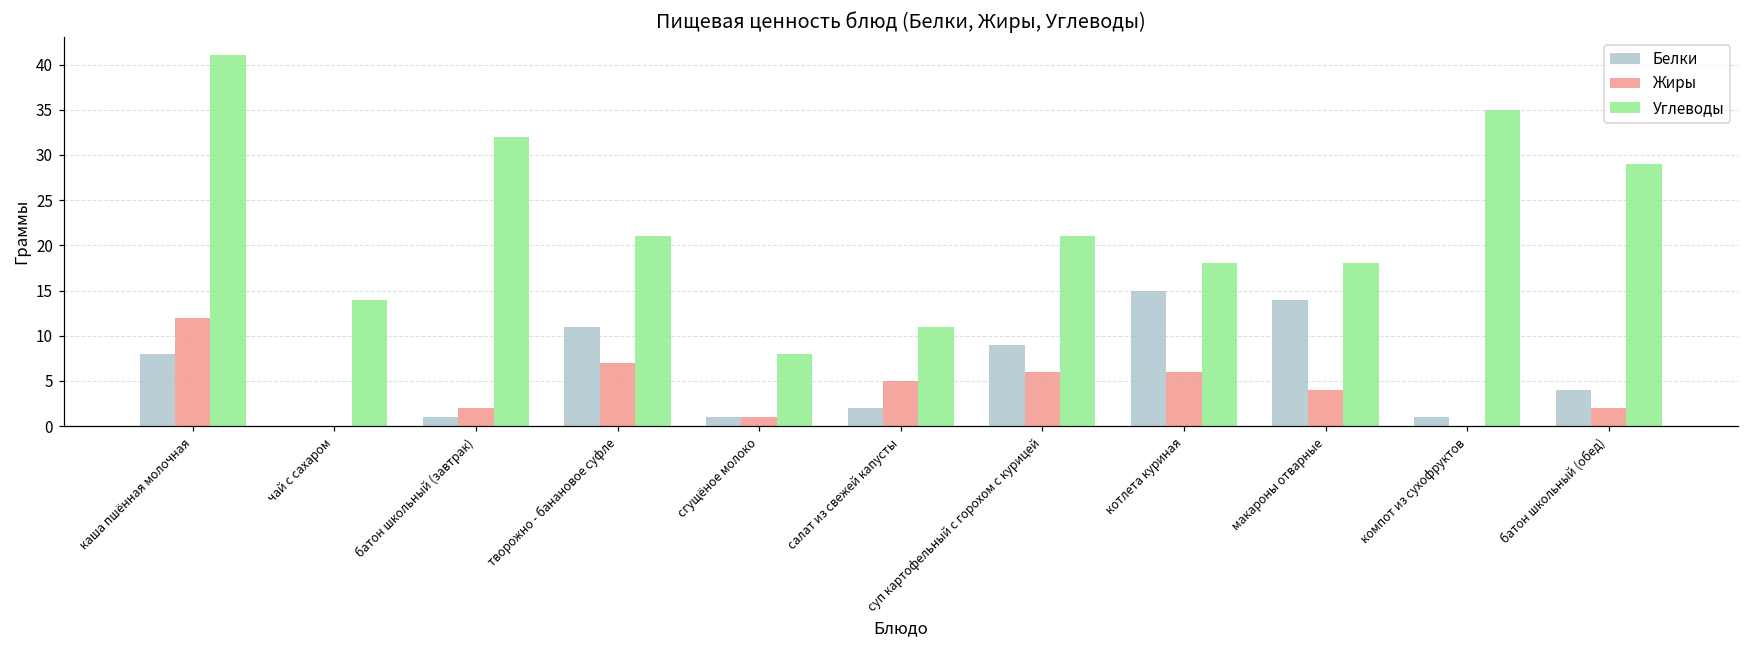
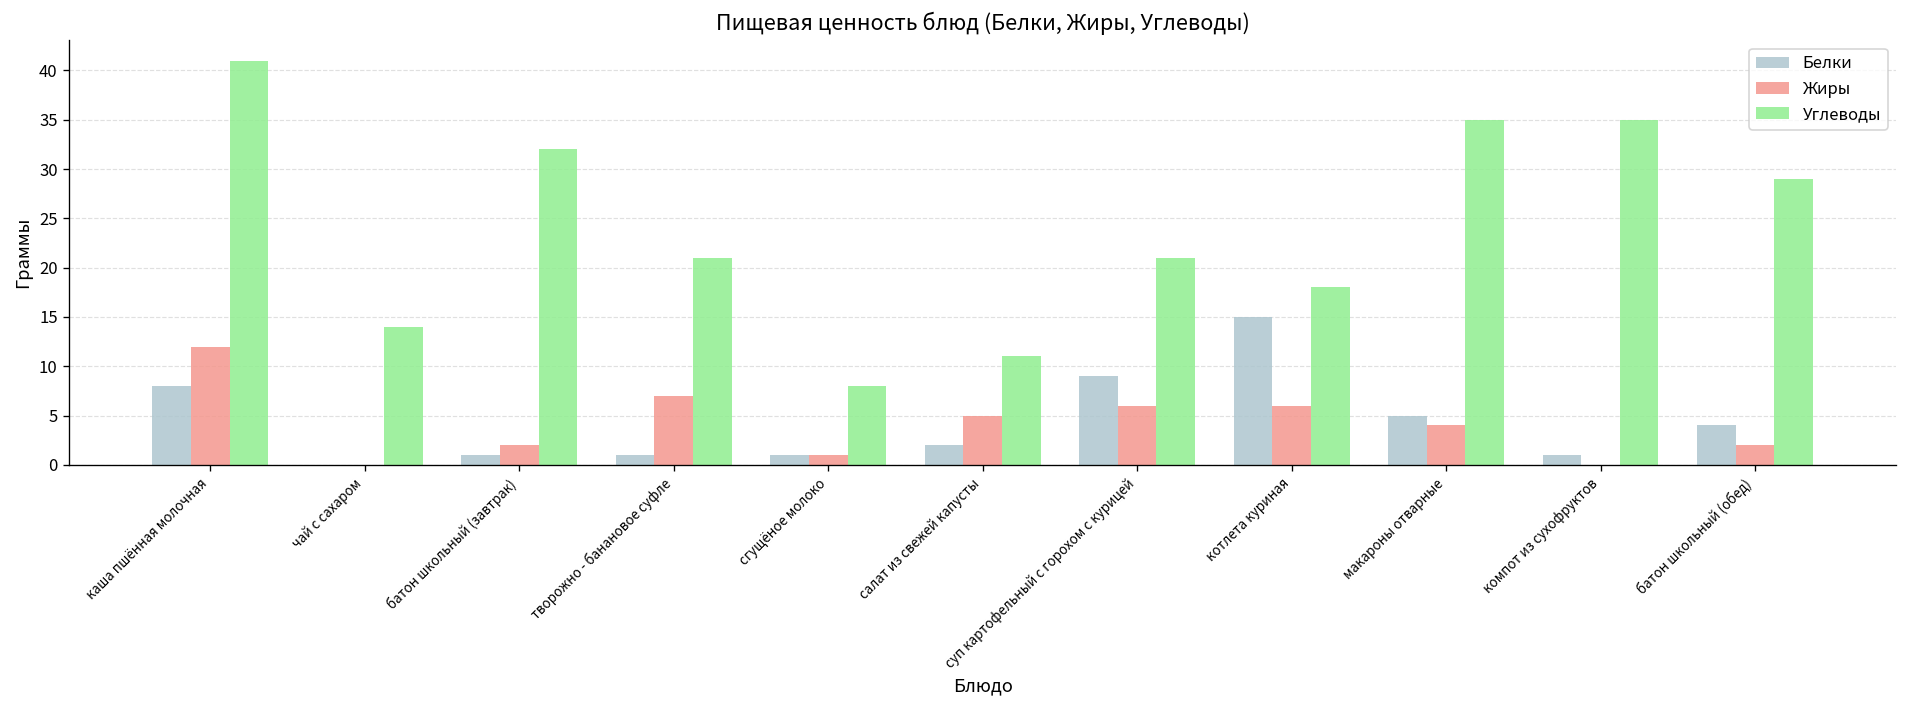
Белки, творожно - банановое суфле: 11 -> 1
Белки, макароны отварные: 14 -> 5
Углеводы, макароны отварные: 18 -> 35
